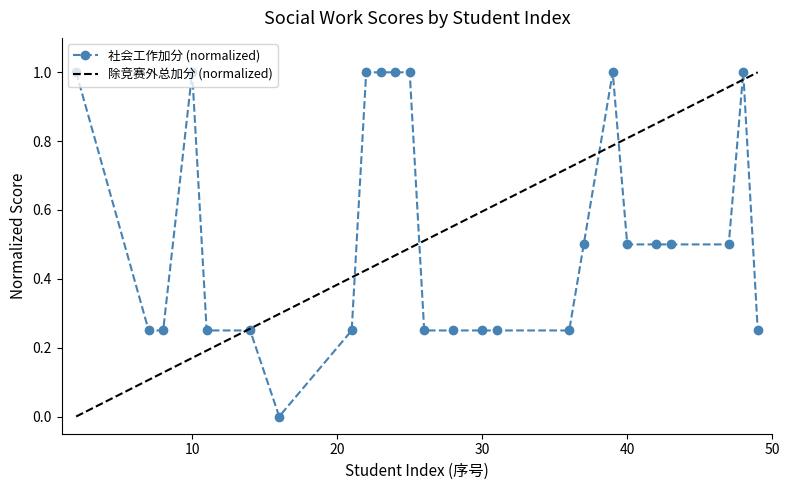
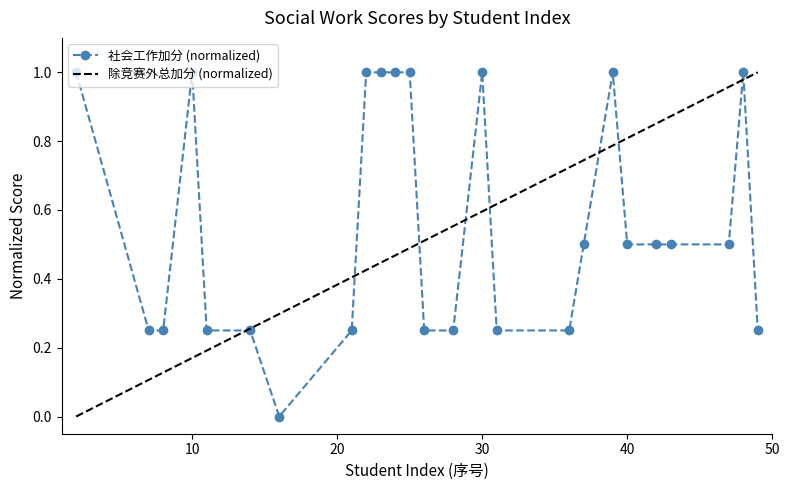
社会工作加分 (normalized), 30: 0.25 -> 1.00
